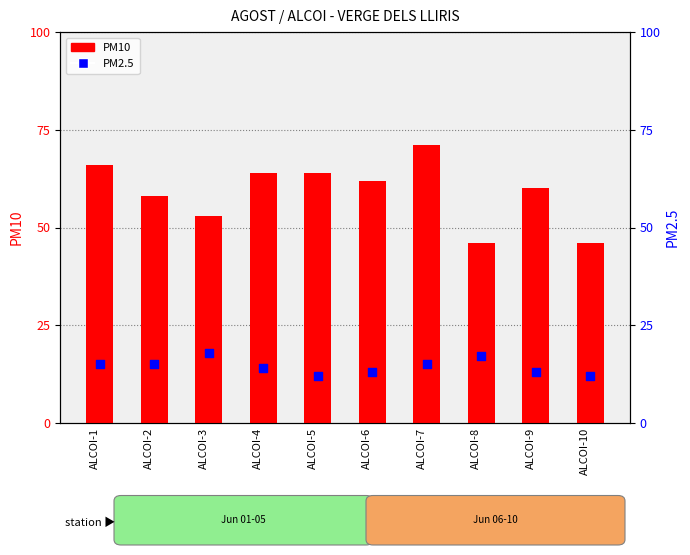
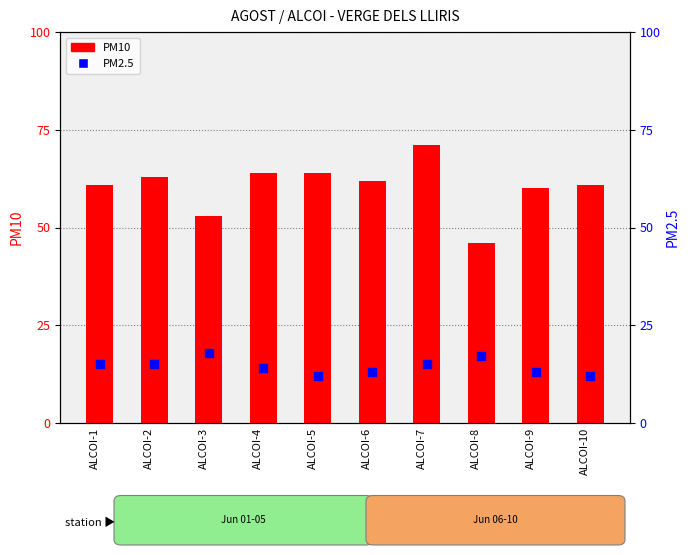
PM10, ALCOI-1: 66 -> 61
PM10, ALCOI-2: 58 -> 63
PM10, ALCOI-10: 46 -> 61
